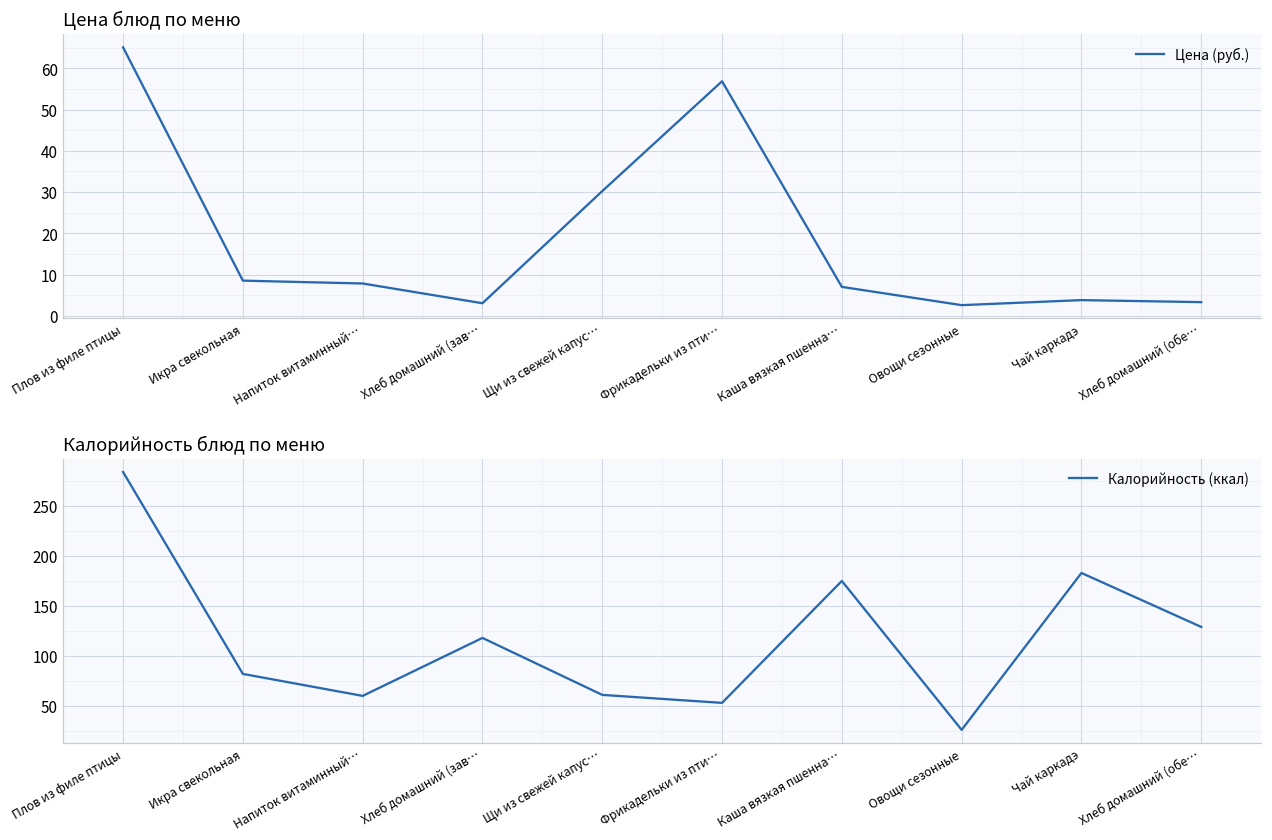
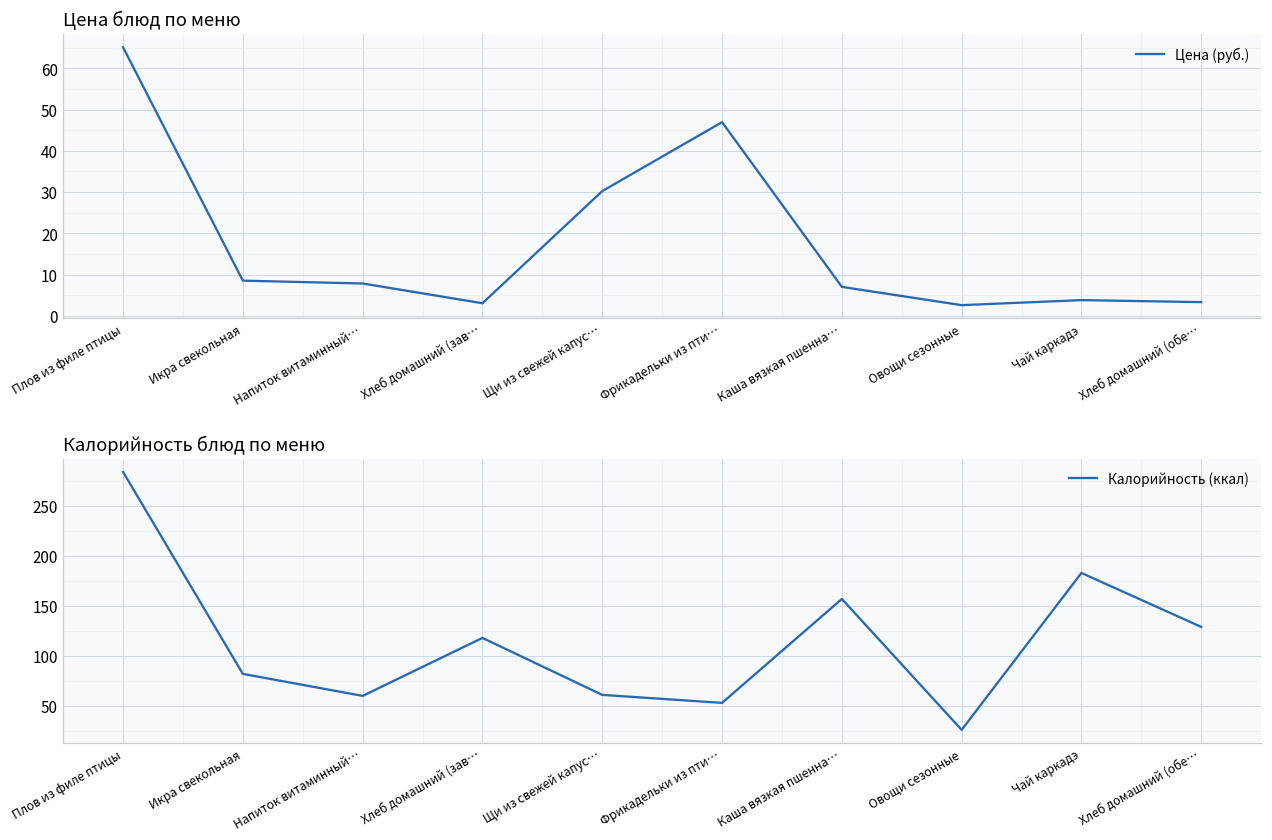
Цена блюд по меню, Фрикадельки из пти…: 57 -> 47
Калорийность блюд по меню, Каша вязкая пшенна…: 180 -> 160
